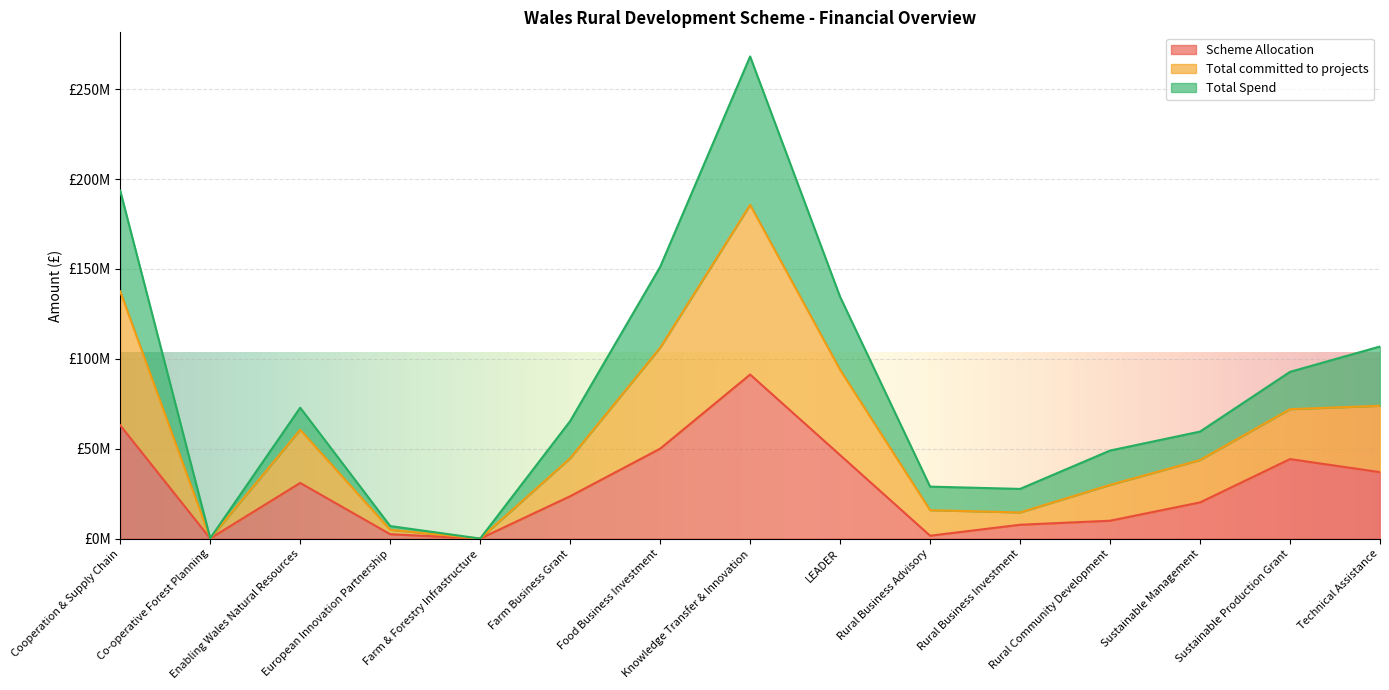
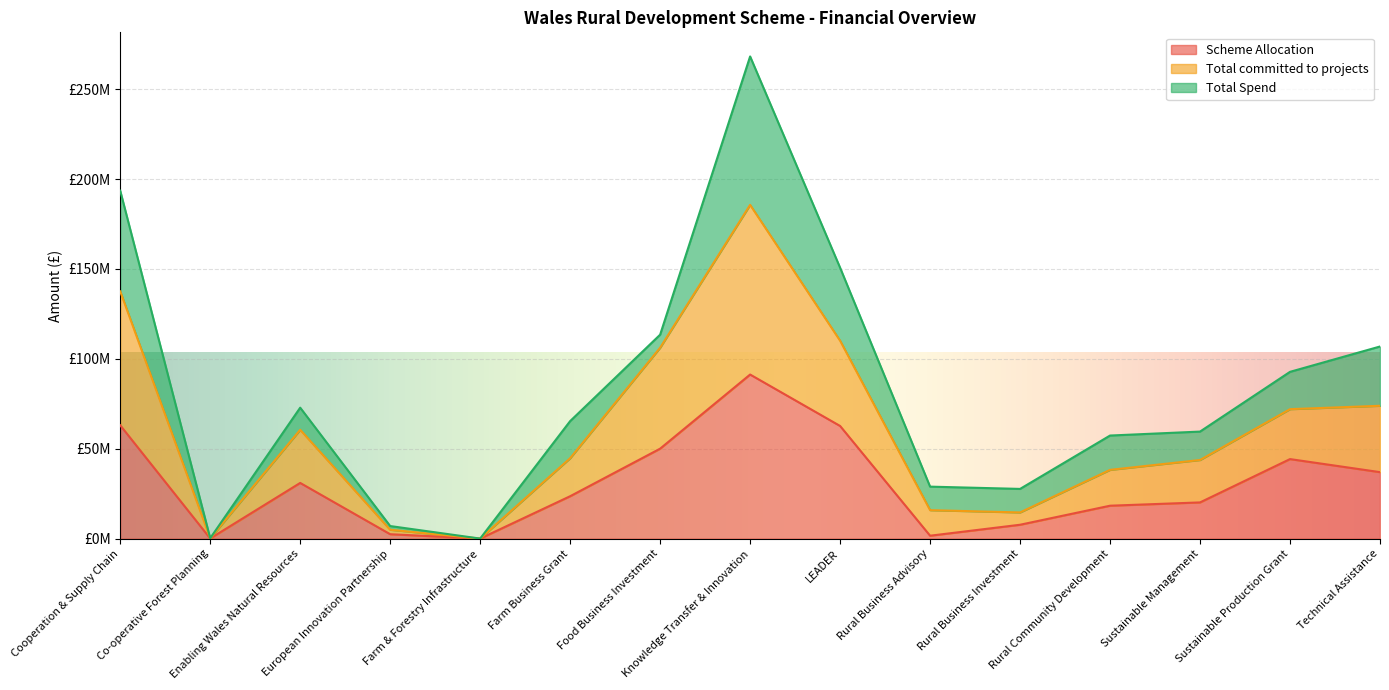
Total Spend, Food Business Investment: £45000000 -> £7000000
Scheme Allocation, LEADER: £46000000 -> £63000000
Scheme Allocation, Rural Community Development: £10000000 -> £18000000
